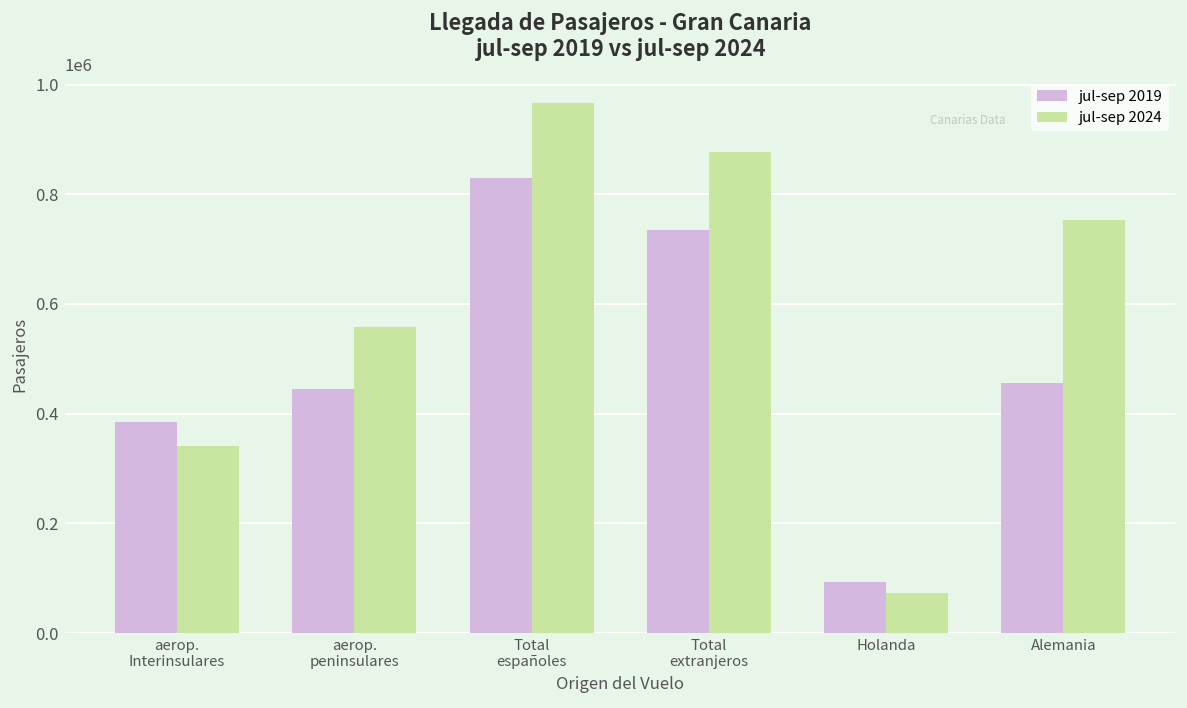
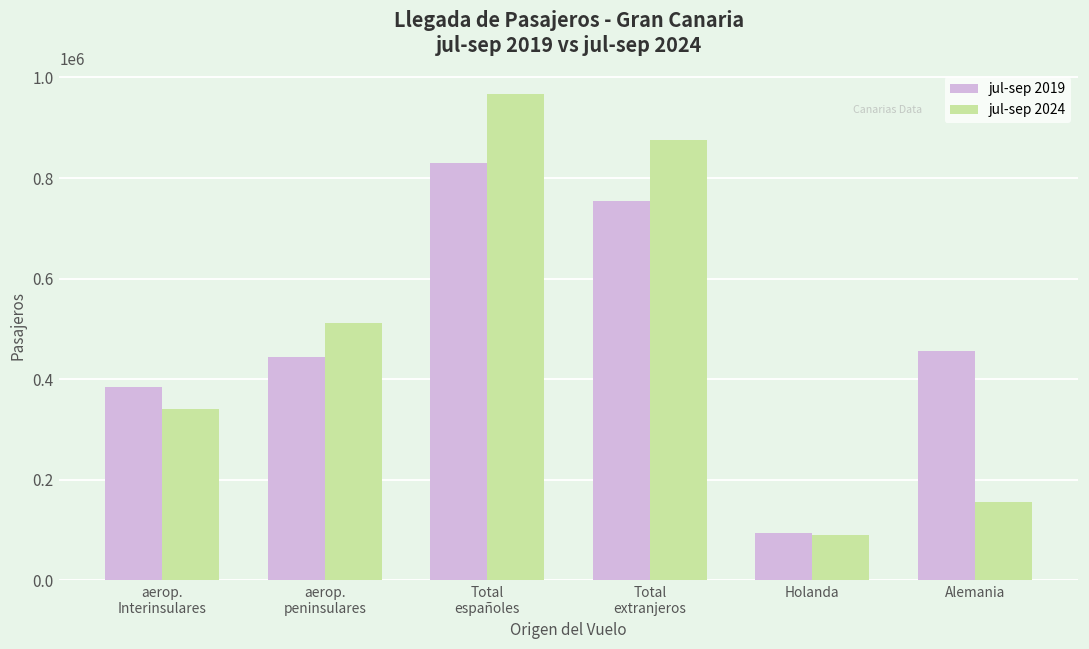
jul-sep 2024, aerop. peninsulares: 560000 -> 510000
jul-sep 2019, Total extranjeros: 730000 -> 750000
jul-sep 2024, Holanda: 70000 -> 90000
jul-sep 2024, Alemania: 750000 -> 160000
